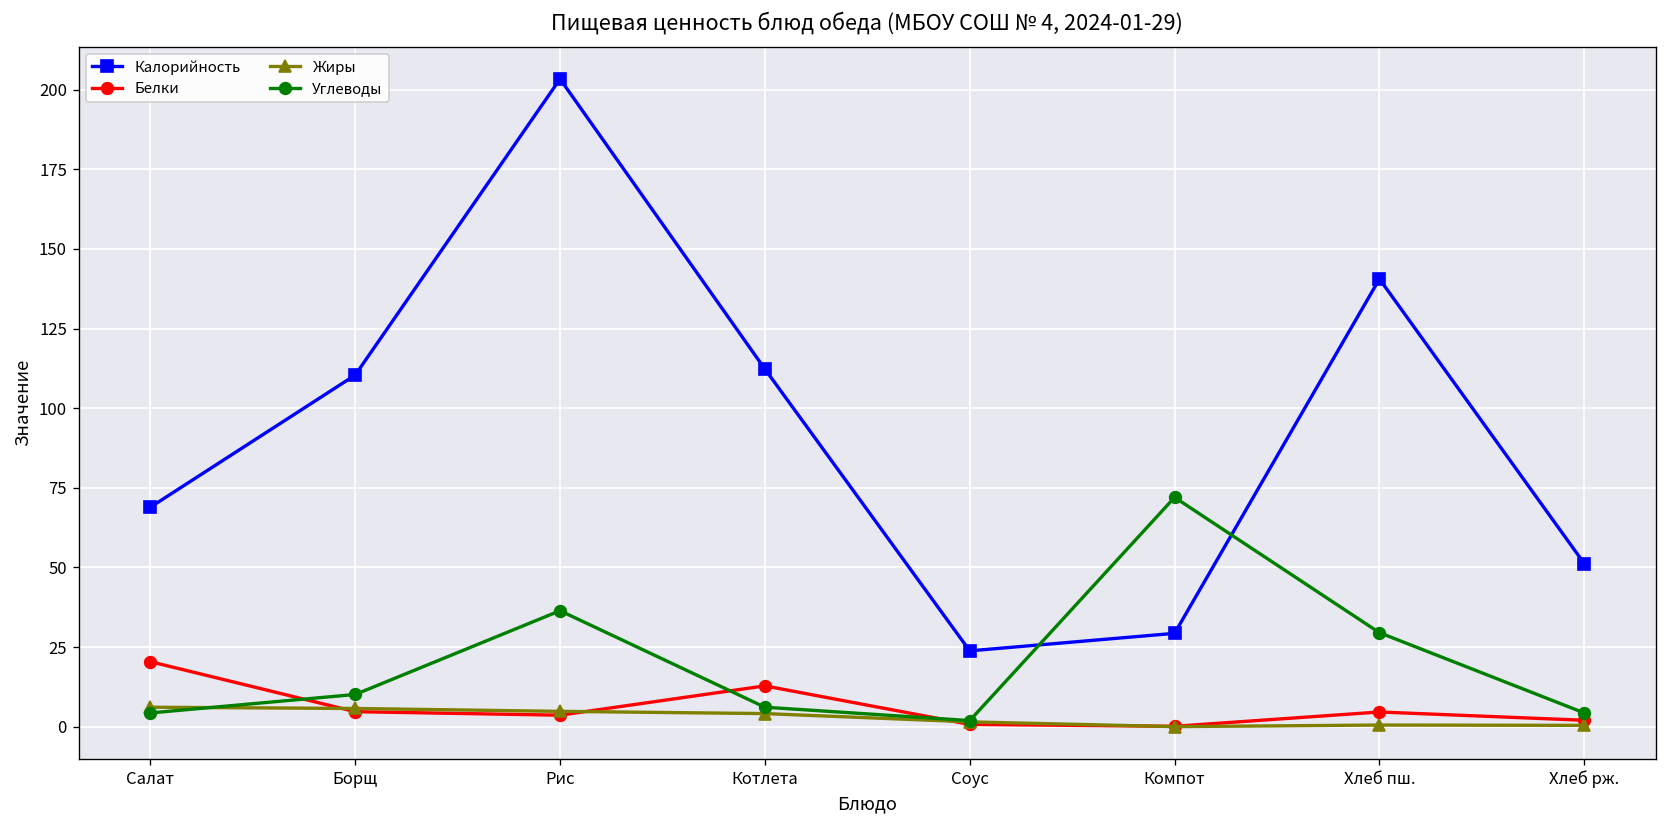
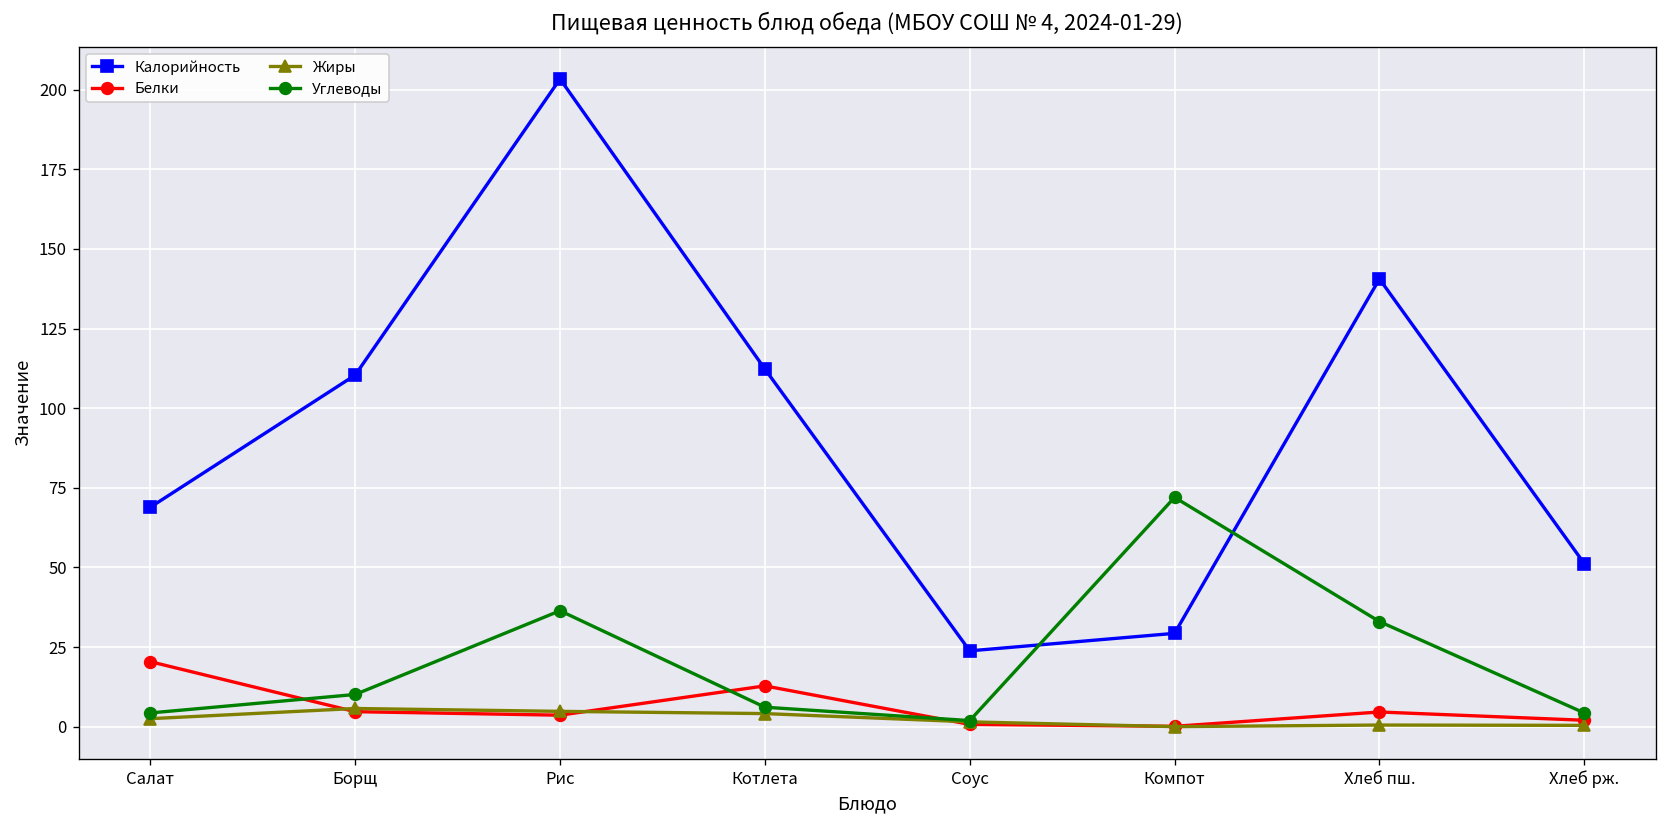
Жиры, Салат: 6 -> 3
Углеводы, Хлеб пш.: 30 -> 33
